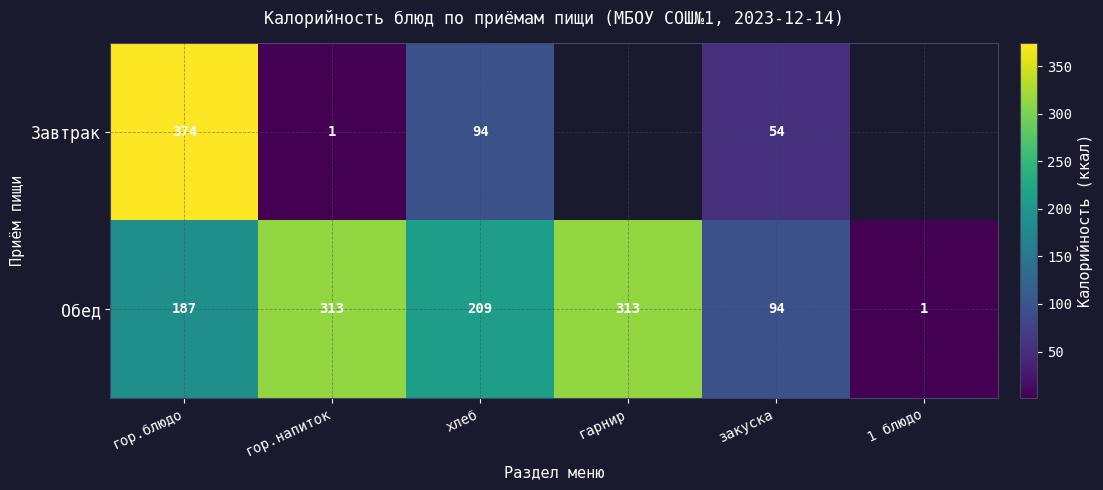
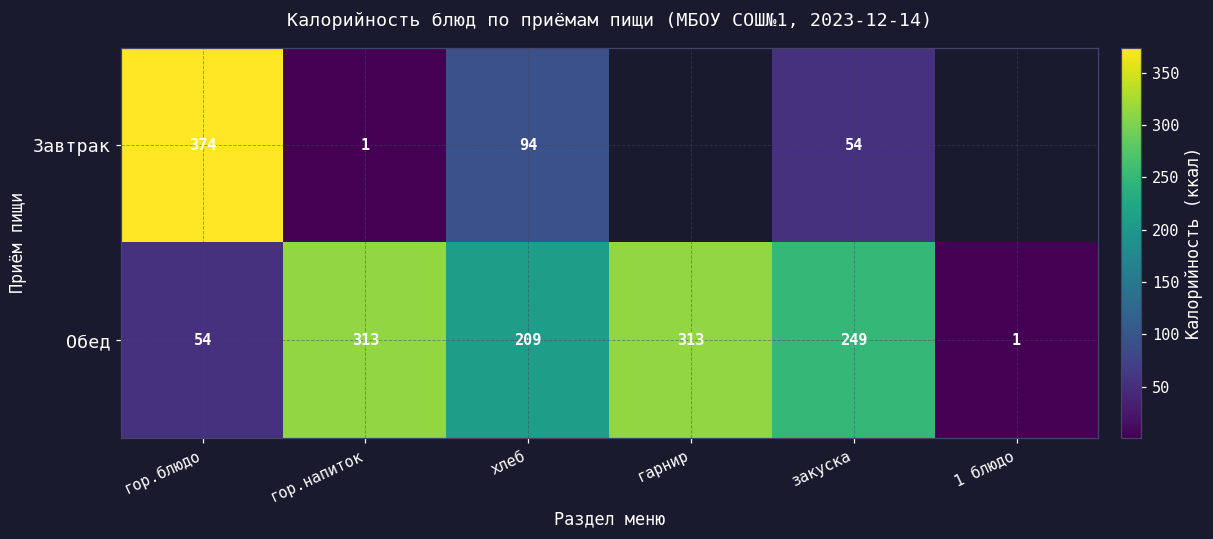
Обед, гор.блюдо: 187 -> 54
Обед, закуска: 94 -> 249
